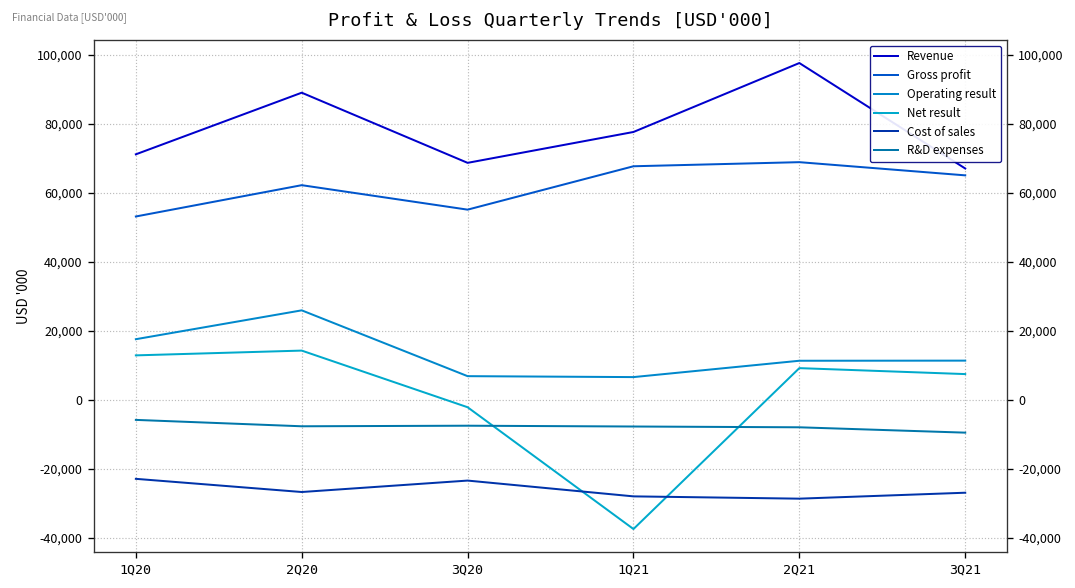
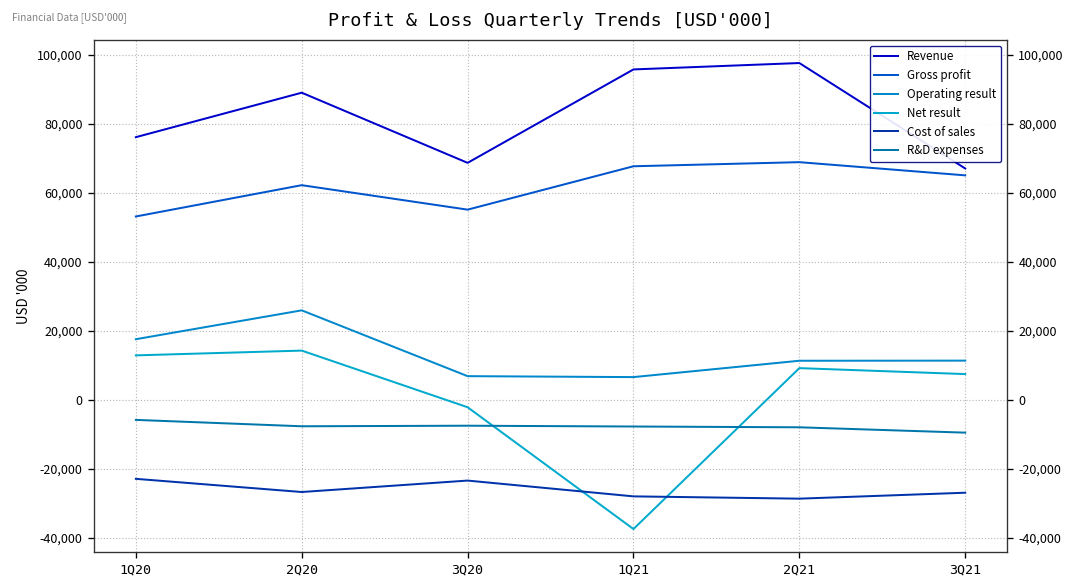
Revenue, 1Q20: 71,000 -> 76,000
Revenue, 1Q21: 78,000 -> 96,000
